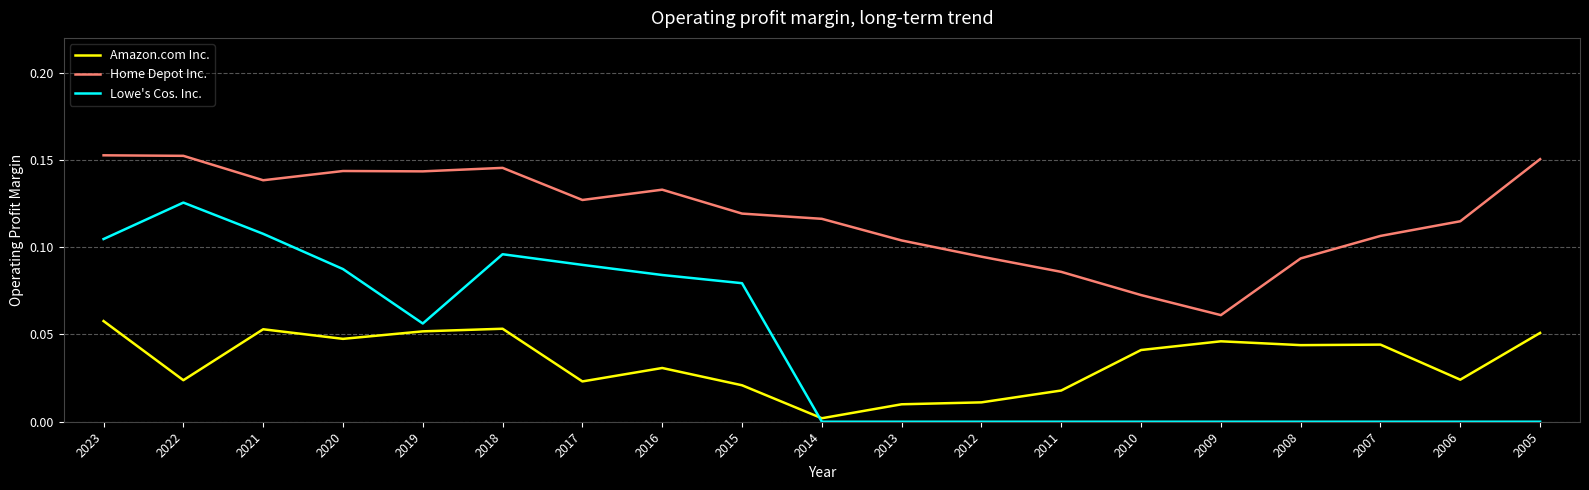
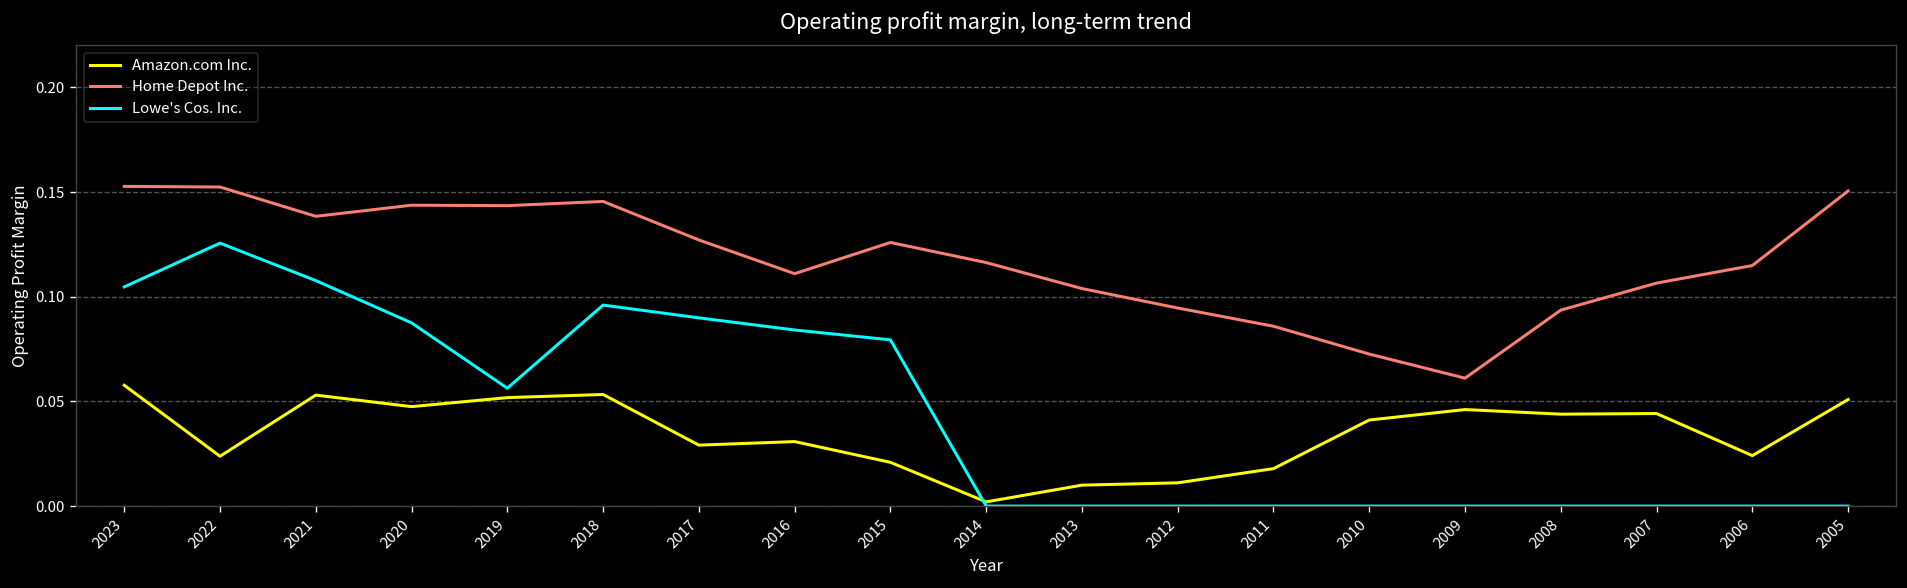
Amazon.com Inc., 2017: 0.023 -> 0.029
Home Depot Inc., 2016: 0.133 -> 0.111
Home Depot Inc., 2015: 0.119 -> 0.126
